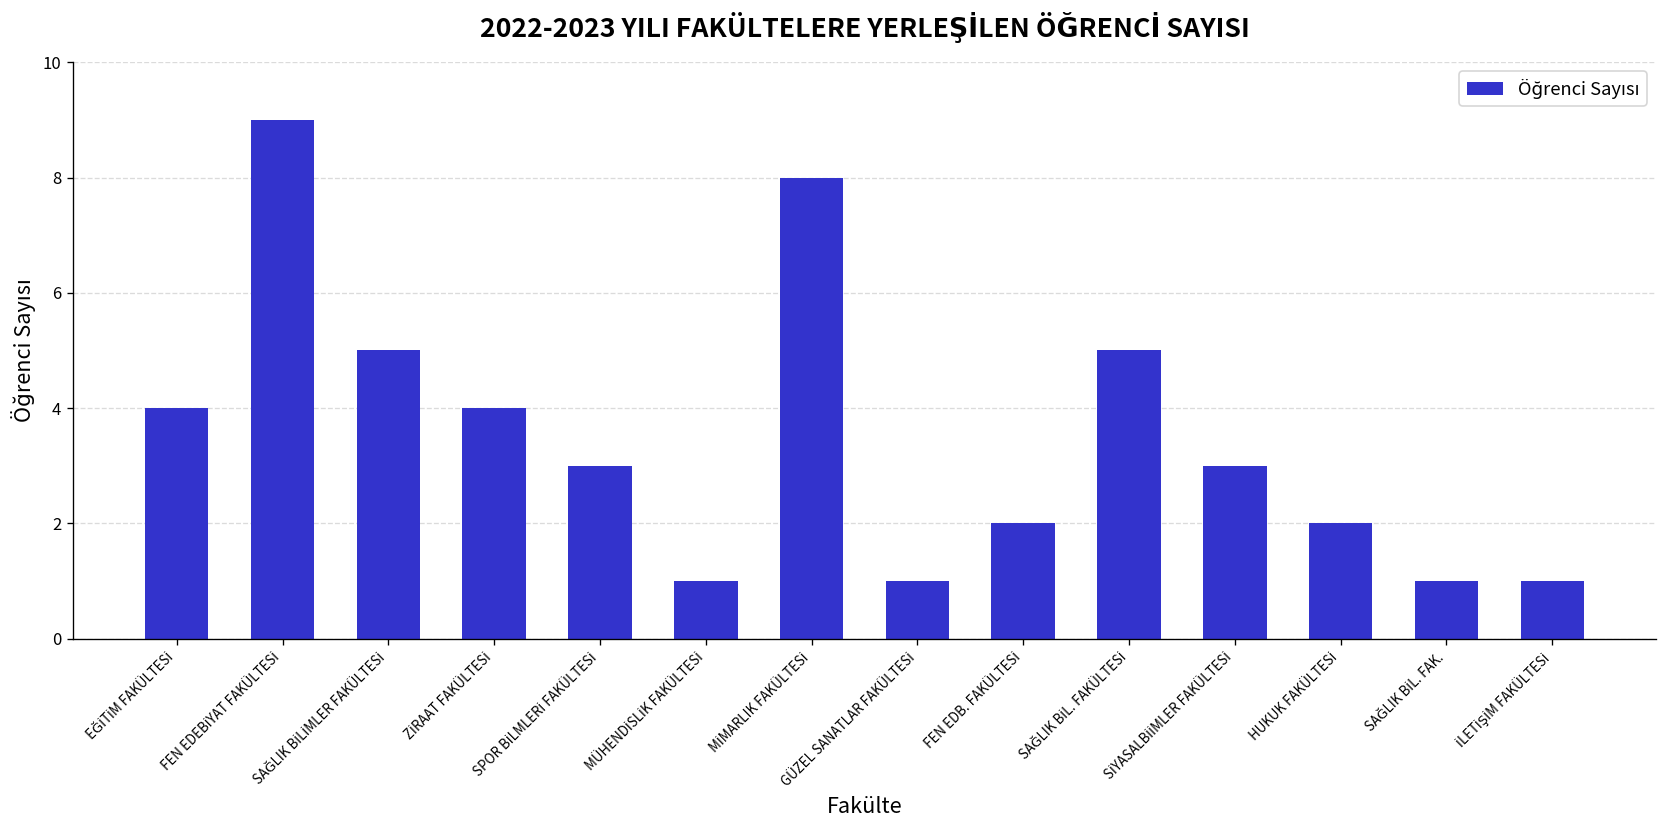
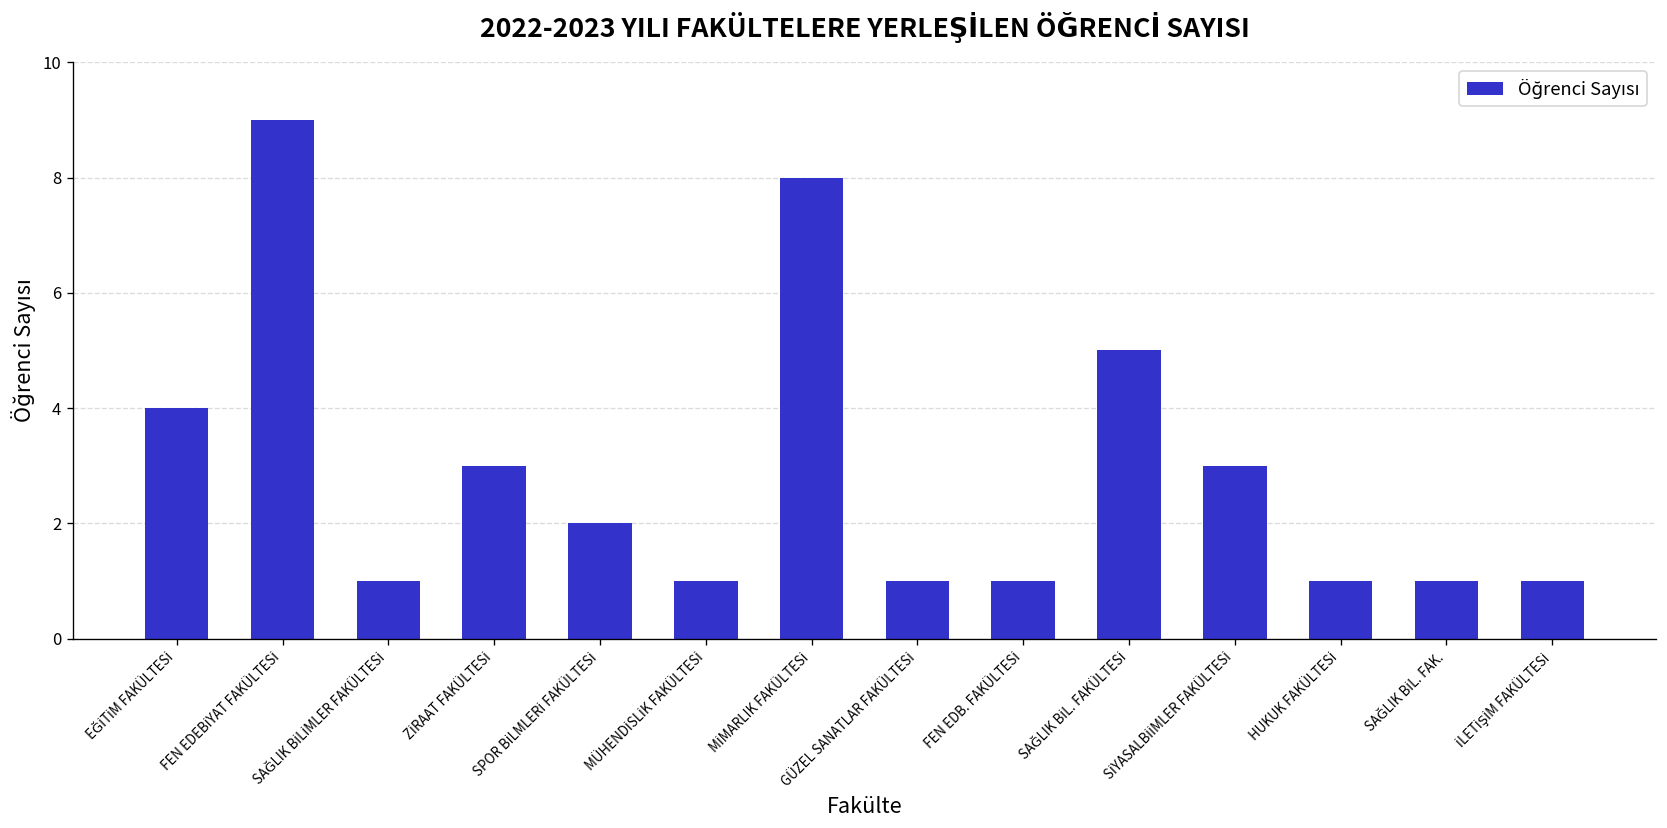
SAĞLIK BİLİMLER FAKÜLTESİ: 5 -> 1
ZİRAAT FAKÜLTESİ: 4 -> 3
SPOR BİLMLERİ FAKÜLTESİ: 3 -> 2
FEN EDB. FAKÜLTESİ: 2 -> 1
HUKUK FAKÜLTESİ: 2 -> 1
